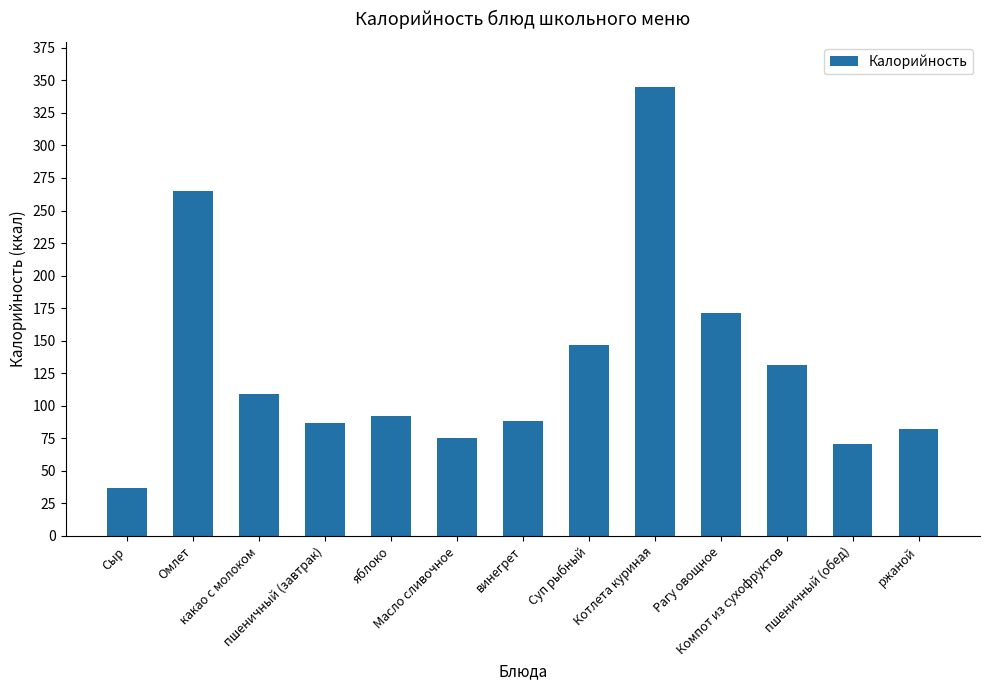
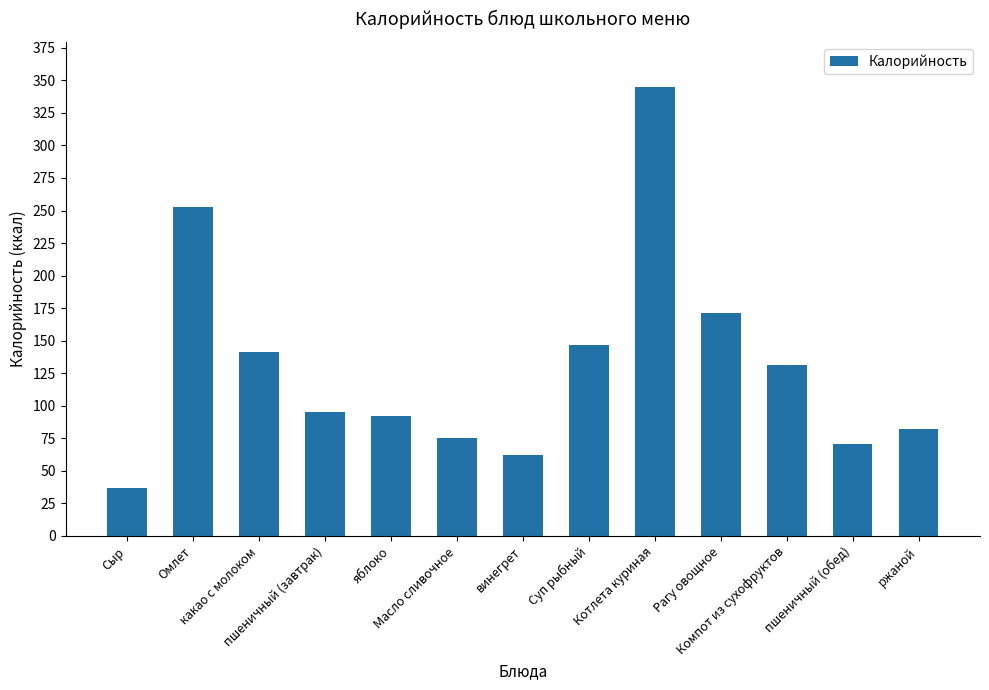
Омлет: 265 -> 253
какао с молоком: 109 -> 141
пшеничный (завтрак): 87 -> 95
винегрет: 88 -> 62
